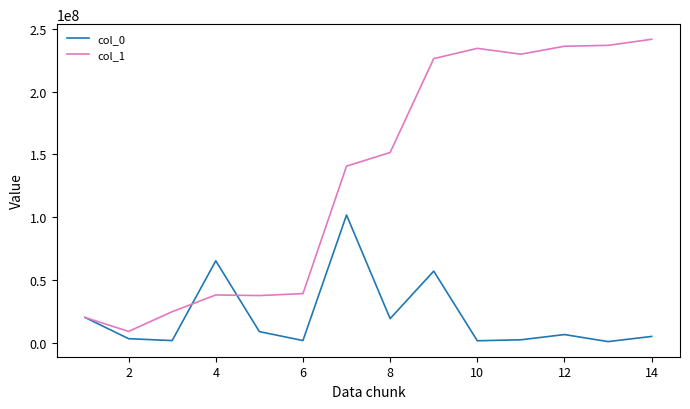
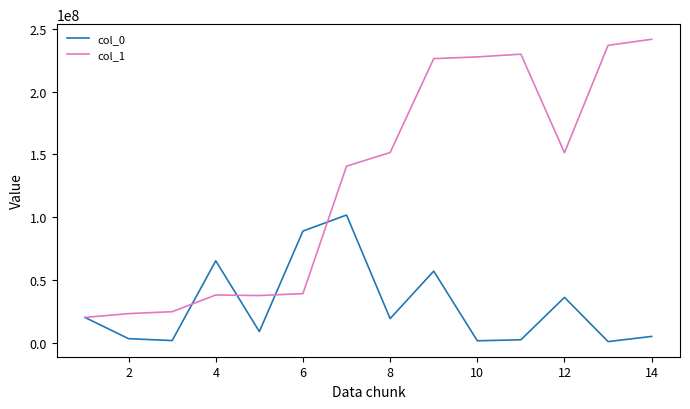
col_1, 2: 9000000 -> 23000000
col_0, 6: 2000000 -> 89000000
col_1, 10: 234000000 -> 228000000
col_0, 12: 6000000 -> 36000000
col_1, 12: 236000000 -> 151000000
